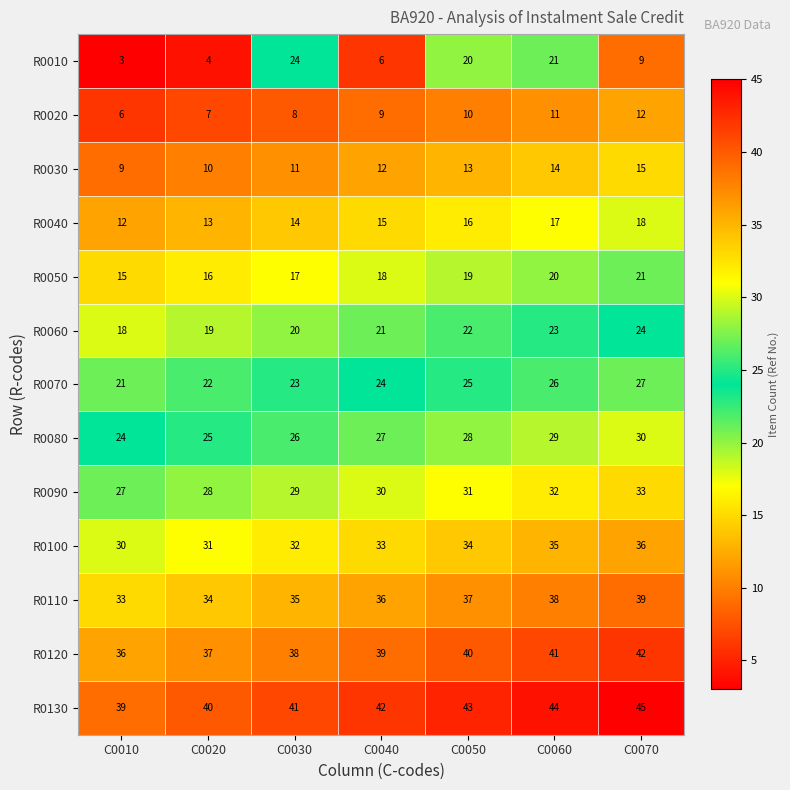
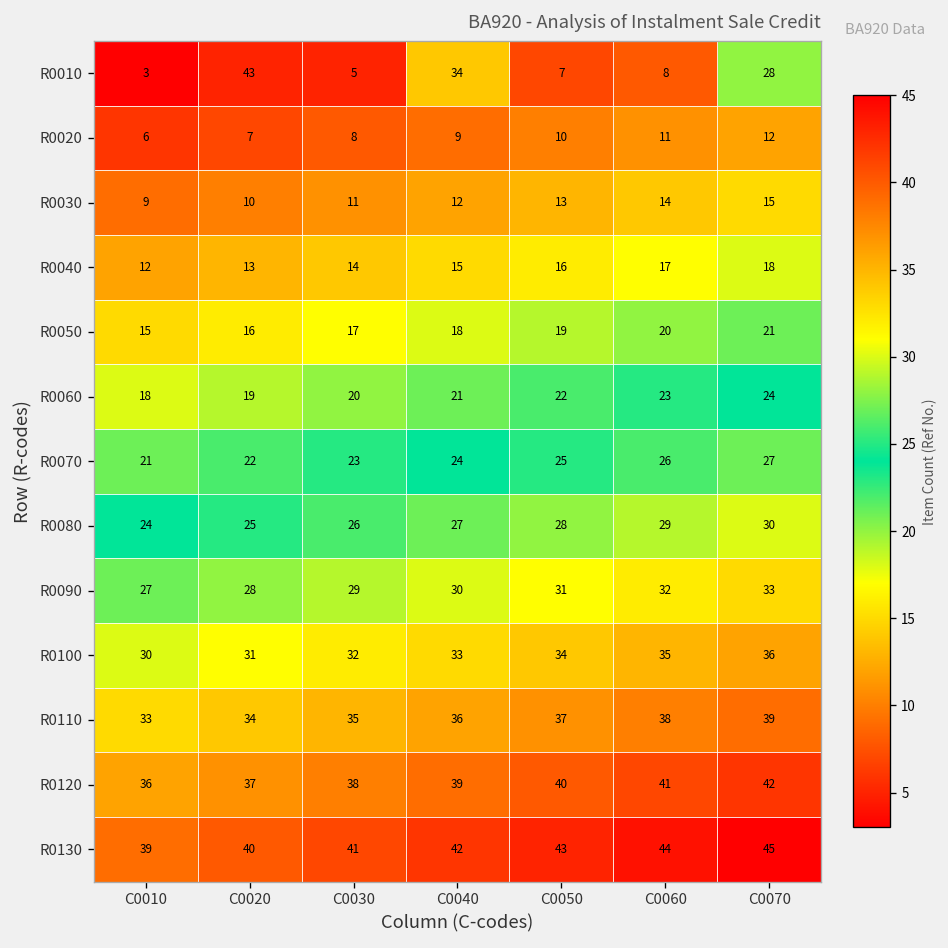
R0010, C0020: 4 -> 43
R0010, C0030: 24 -> 5
R0010, C0040: 6 -> 34
R0010, C0050: 20 -> 7
R0010, C0060: 21 -> 8
R0010, C0070: 9 -> 28
